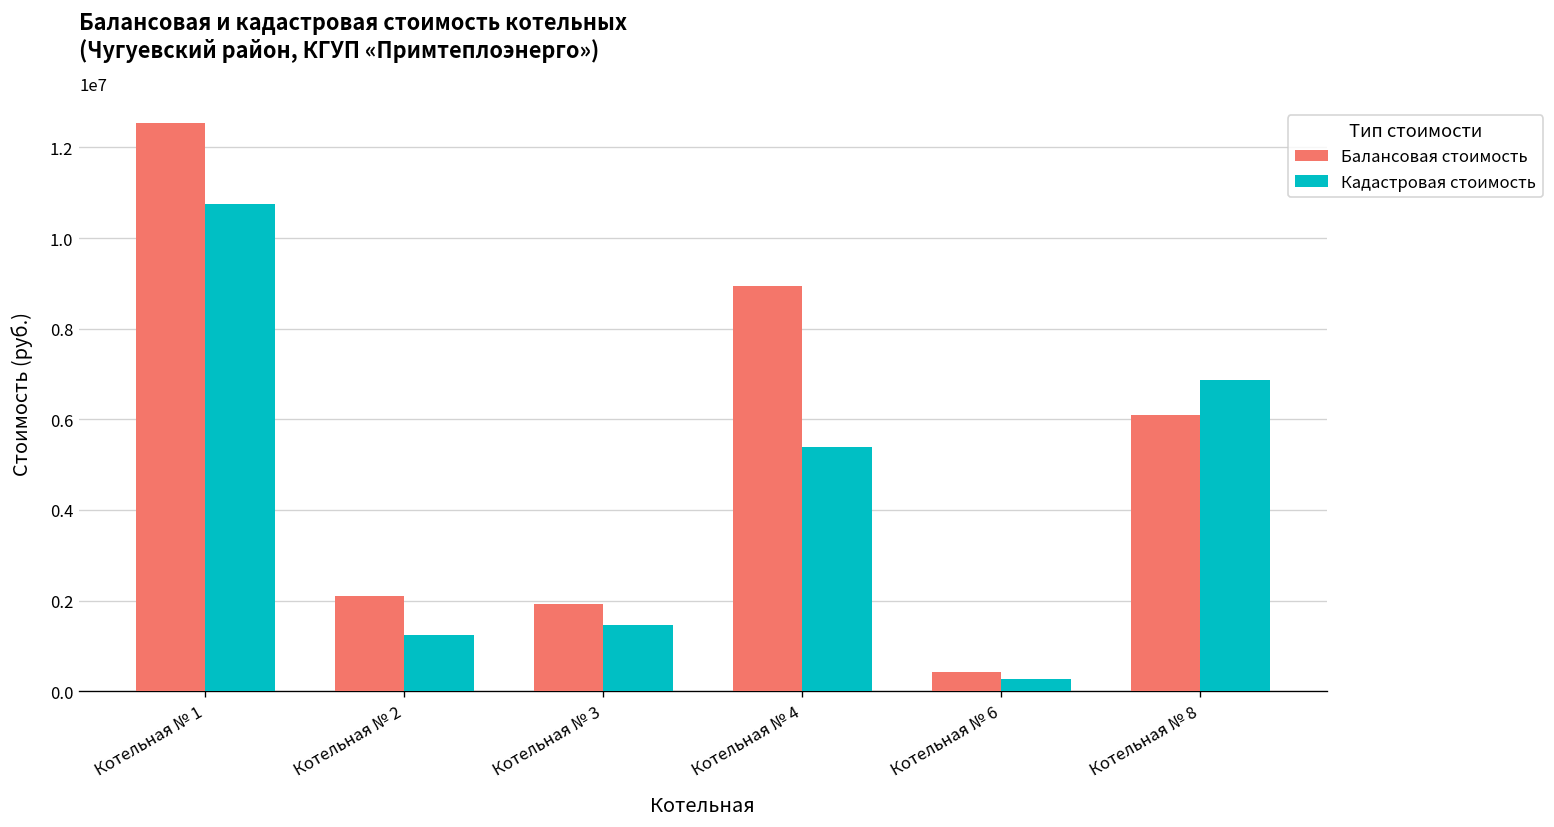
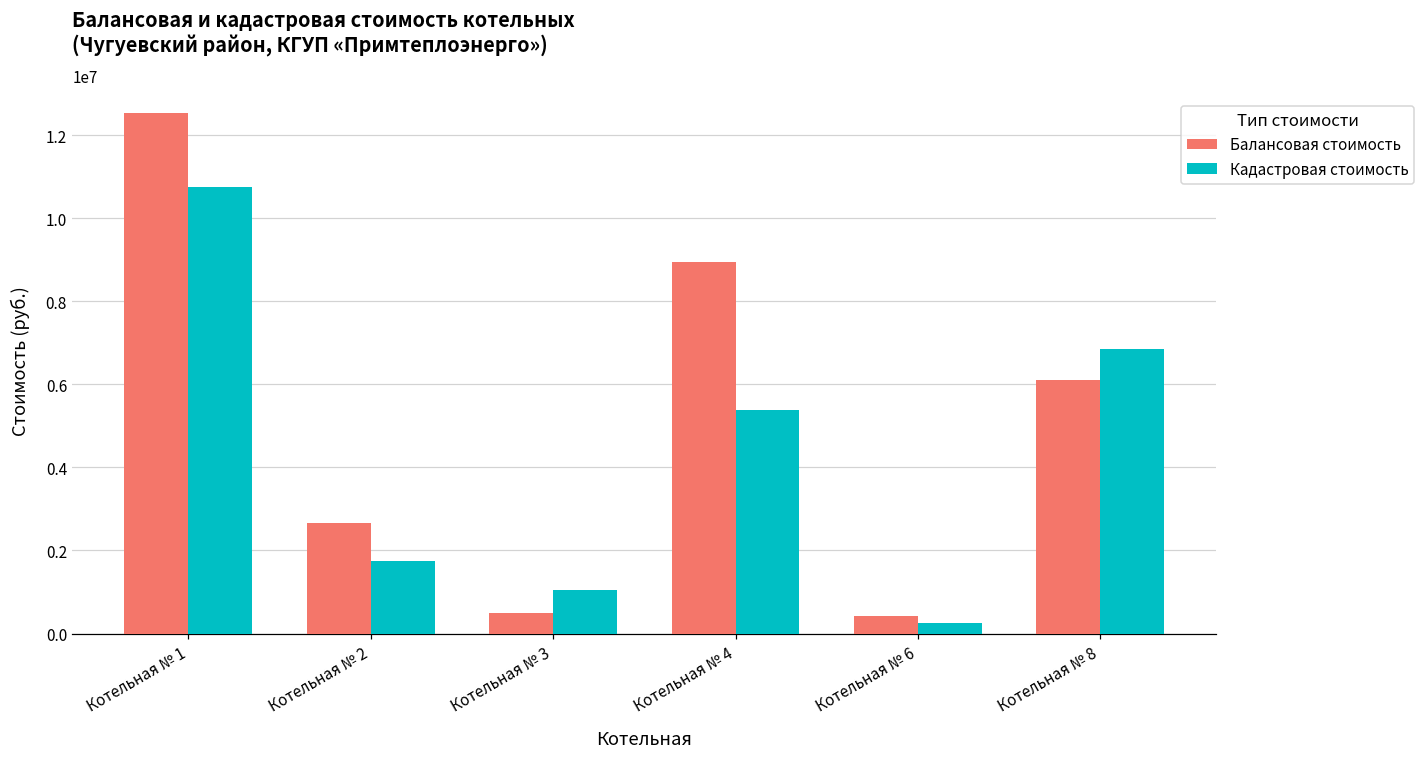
Балансовая стоимость, Котельная № 2: 2100000 -> 2700000
Кадастровая стоимость, Котельная № 2: 1200000 -> 1800000
Балансовая стоимость, Котельная № 3: 1900000 -> 500000
Кадастровая стоимость, Котельная № 3: 1500000 -> 1000000
